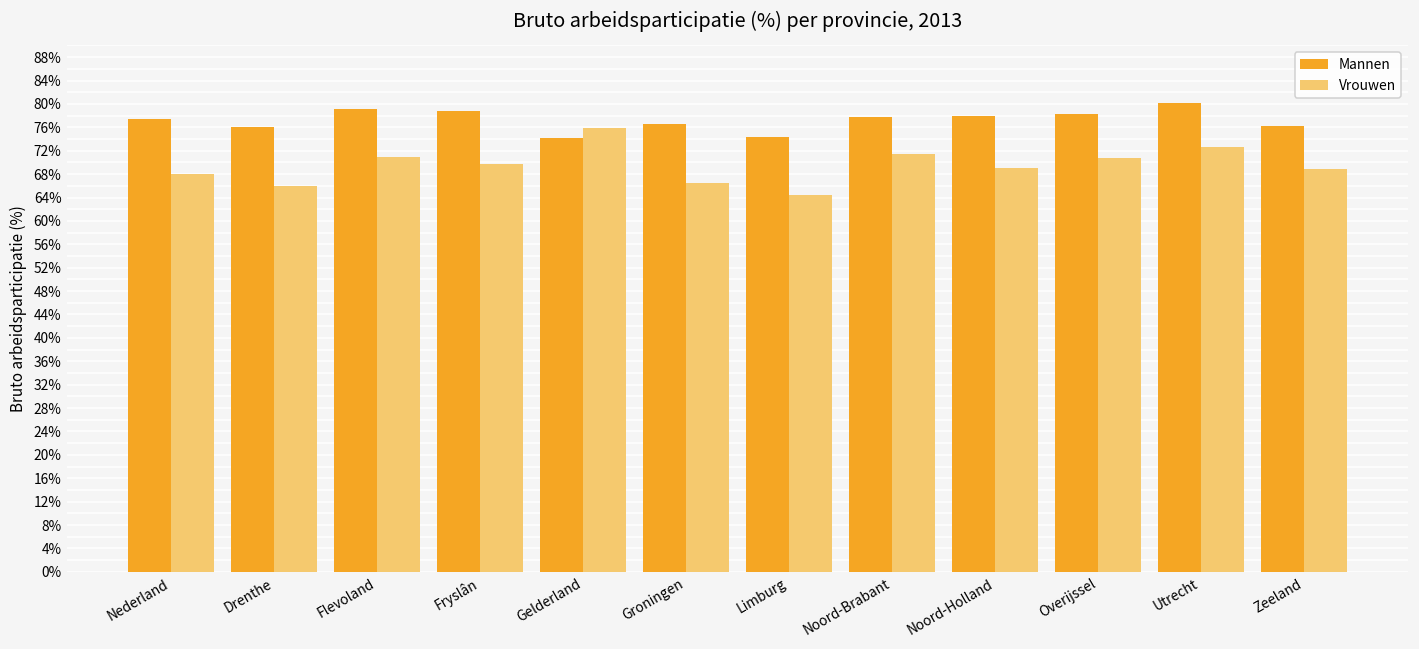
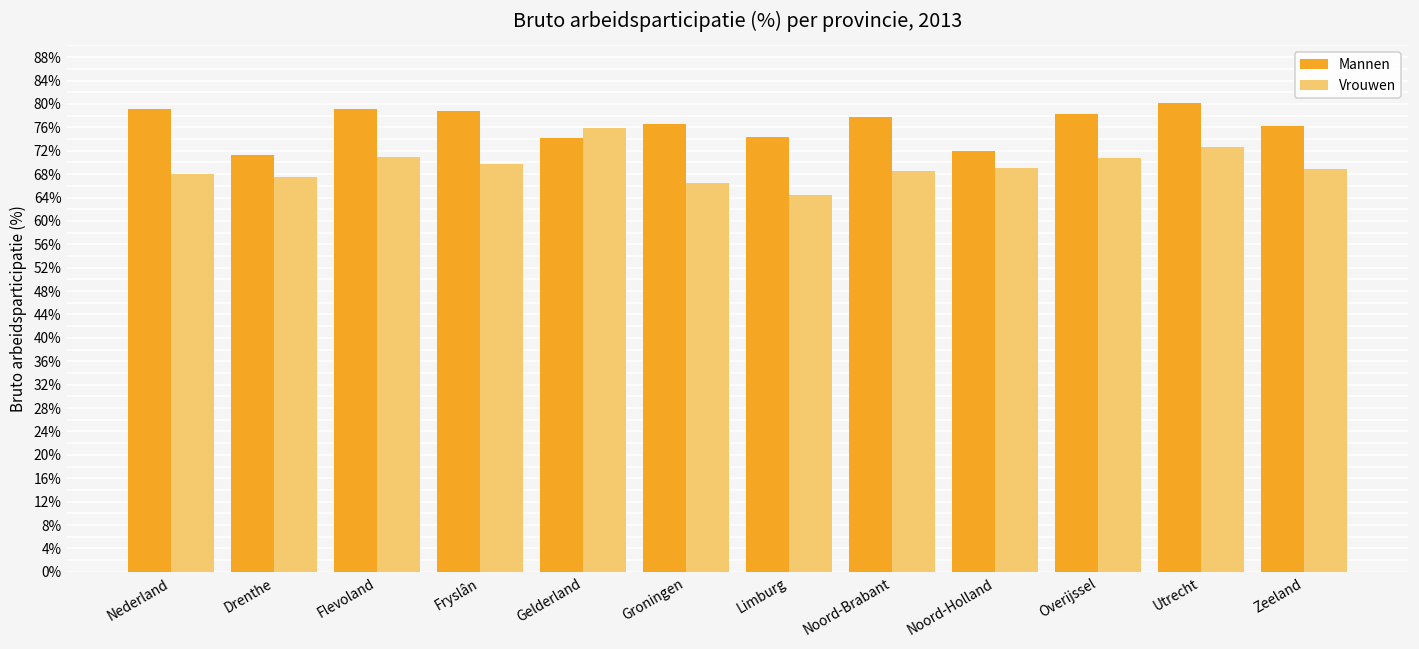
Mannen, Nederland: 77% -> 79%
Mannen, Drenthe: 76% -> 71%
Vrouwen, Drenthe: 66% -> 68%
Vrouwen, Noord-Brabant: 71% -> 69%
Mannen, Noord-Holland: 78% -> 72%
